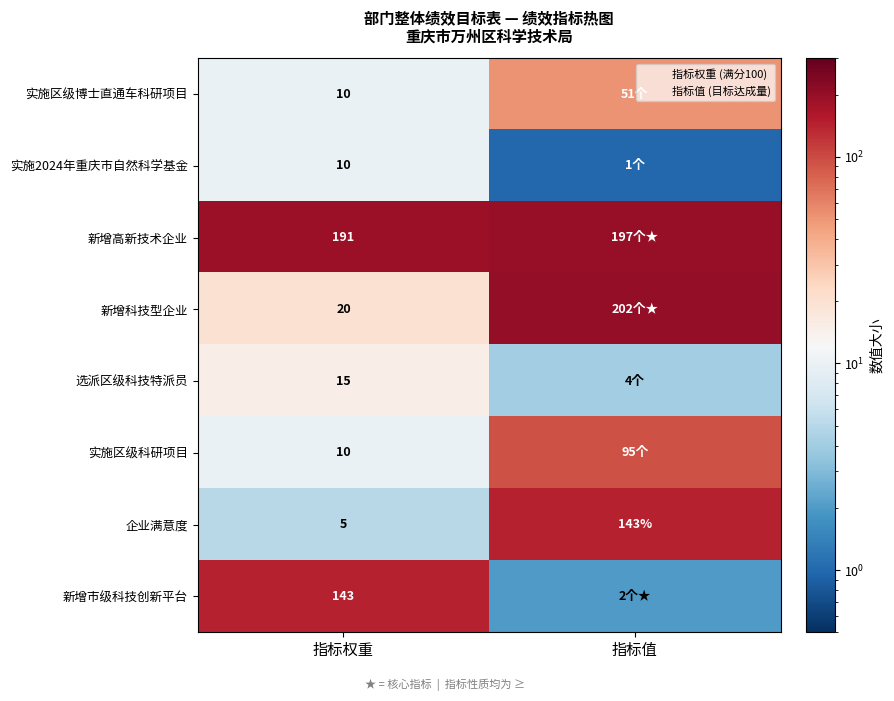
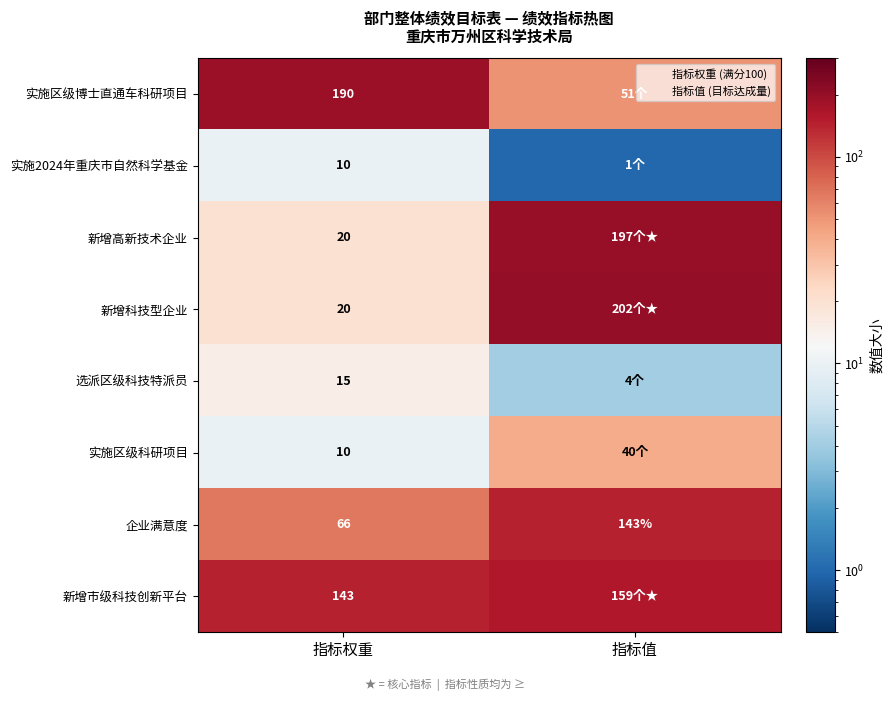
实施区级博士直通车科研项目, 指标权重: 10 -> 190
新增高新技术企业, 指标权重: 191 -> 20
实施区级科研项目, 指标值: 95个 -> 40个
企业满意度, 指标权重: 5 -> 66
新增市级科技创新平台, 指标值: 2个★ -> 159个★
